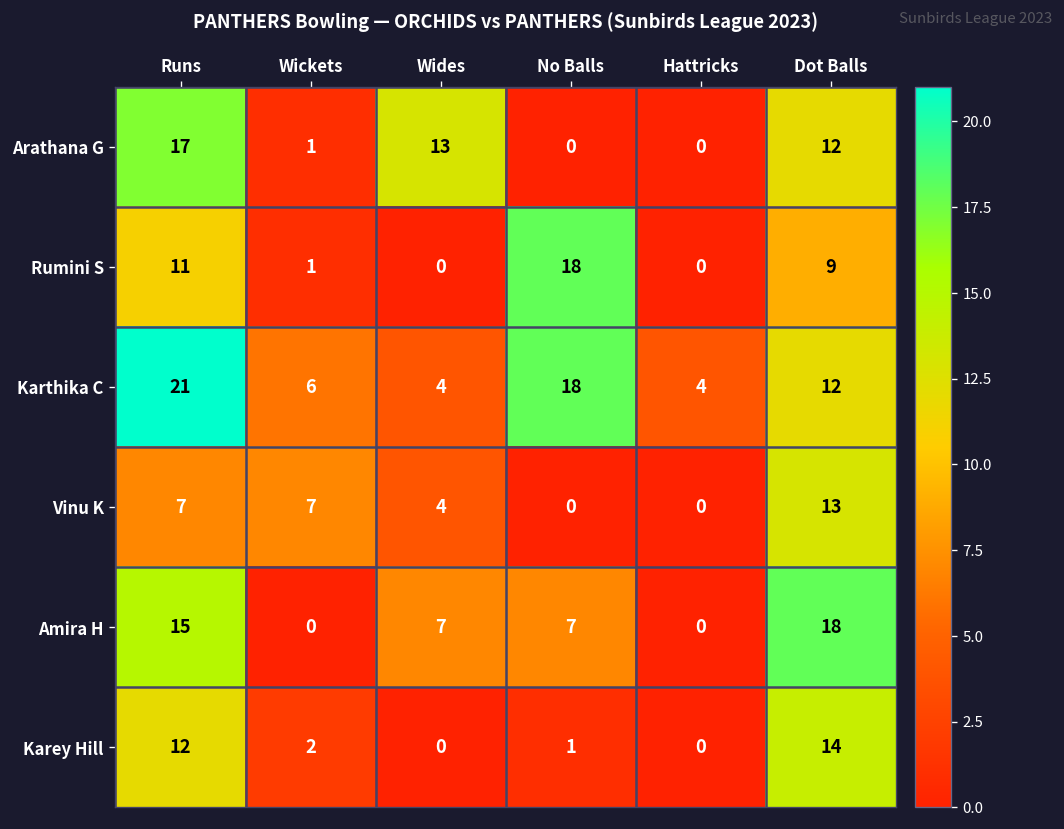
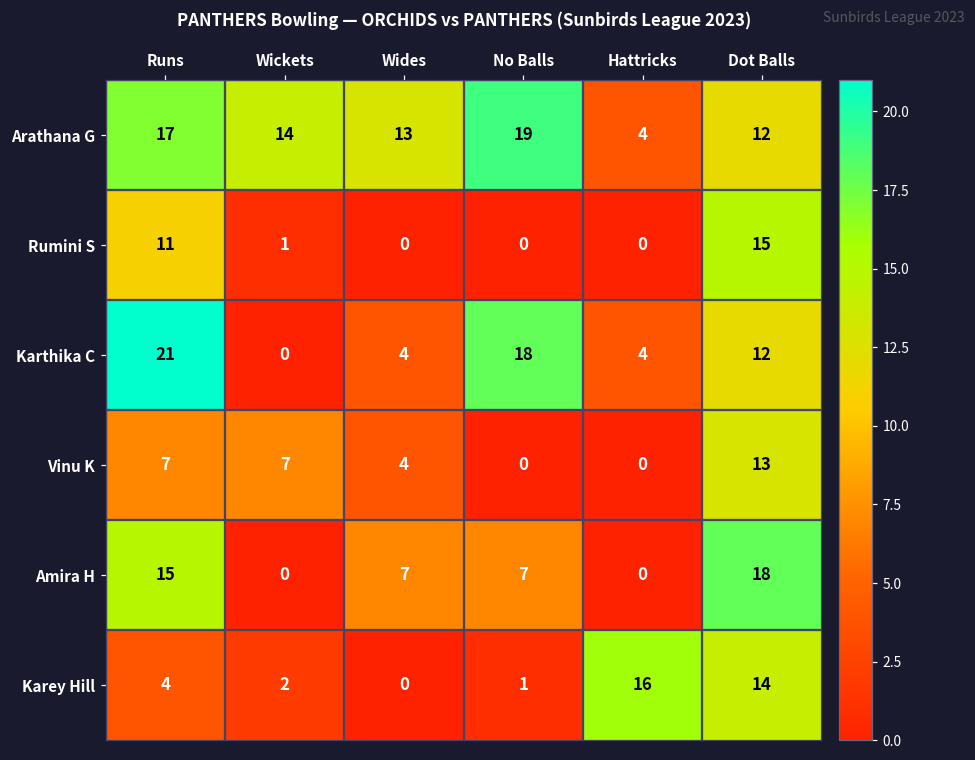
Arathana G, Wickets: 1 -> 14
Arathana G, No Balls: 0 -> 19
Arathana G, Hattricks: 0 -> 4
Rumini S, No Balls: 18 -> 0
Rumini S, Dot Balls: 9 -> 15
Karthika C, Wickets: 6 -> 0
Karey Hill, Runs: 12 -> 4
Karey Hill, Hattricks: 0 -> 16
